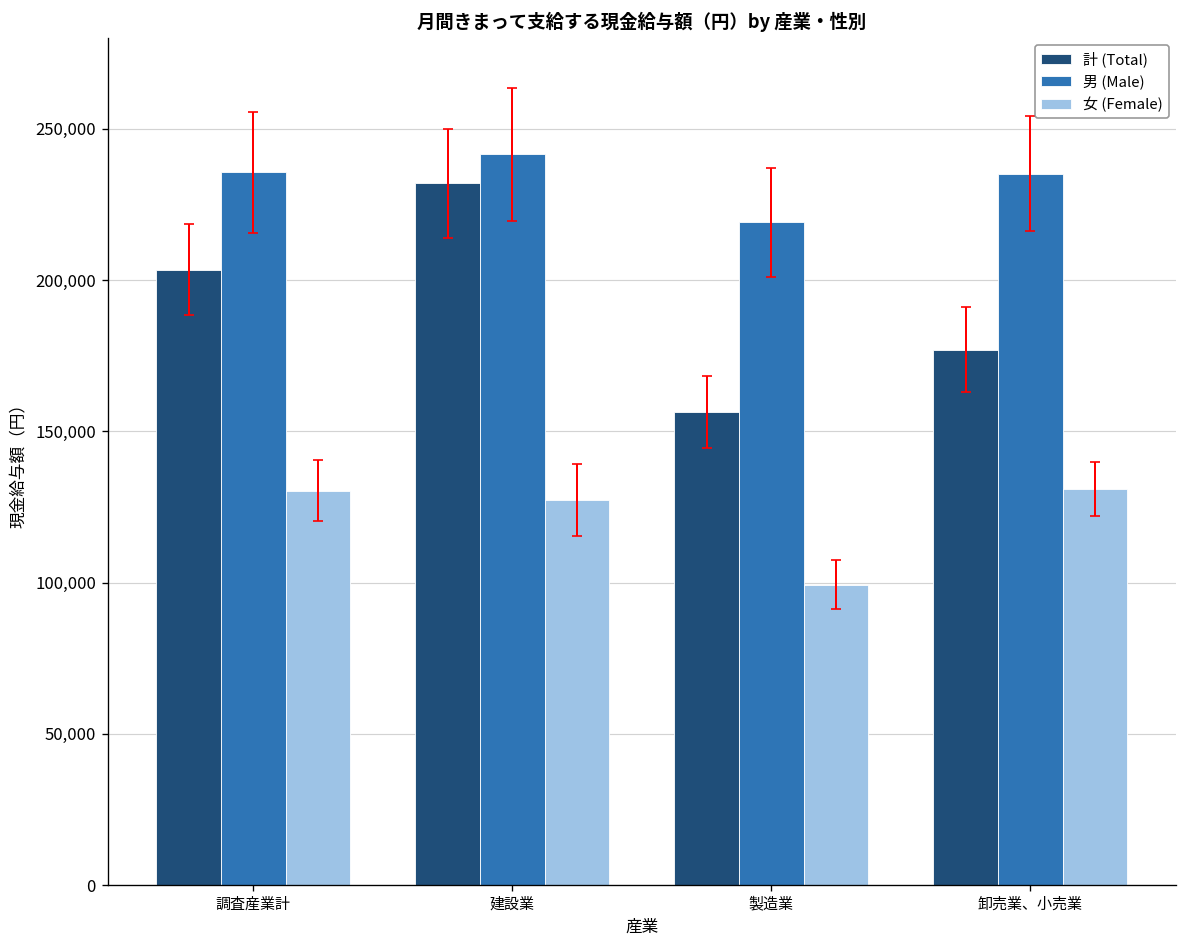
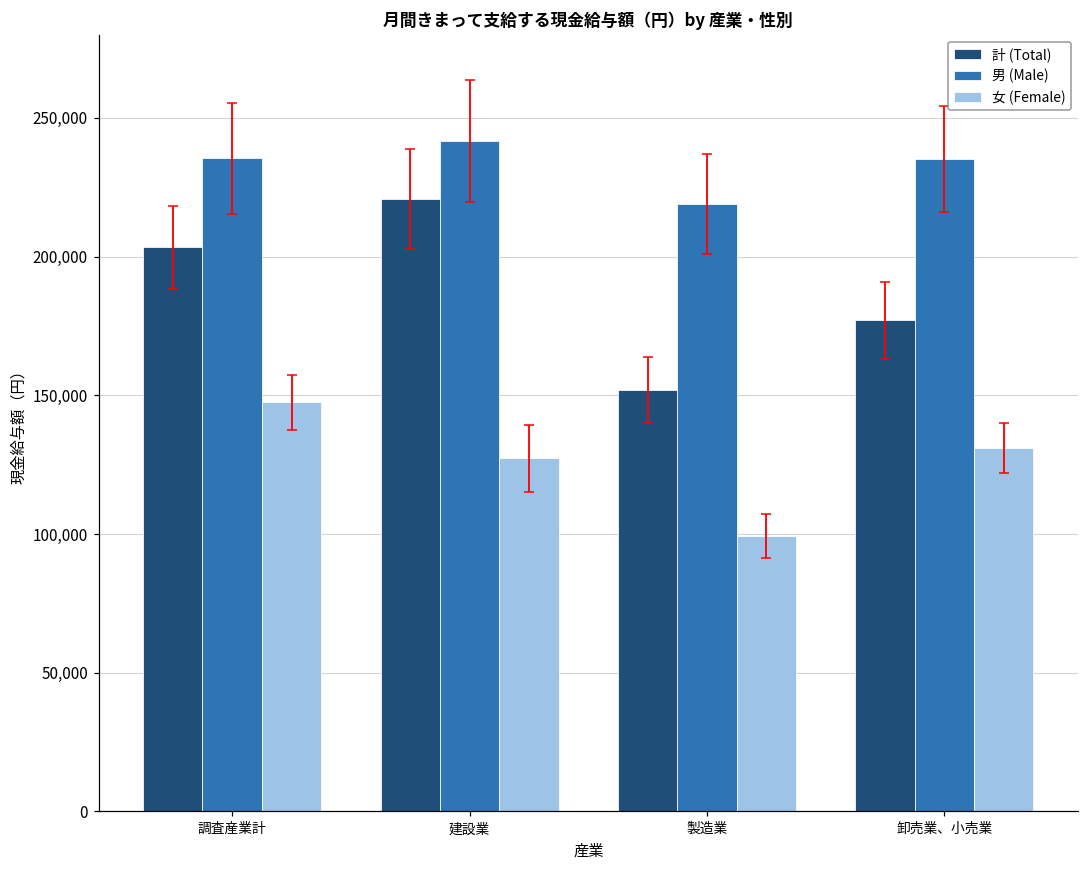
女 (Female), 調査産業計: 130,000 -> 147,000
計 (Total), 建設業: 232,000 -> 221,000
計 (Total), 製造業: 156,000 -> 152,000
